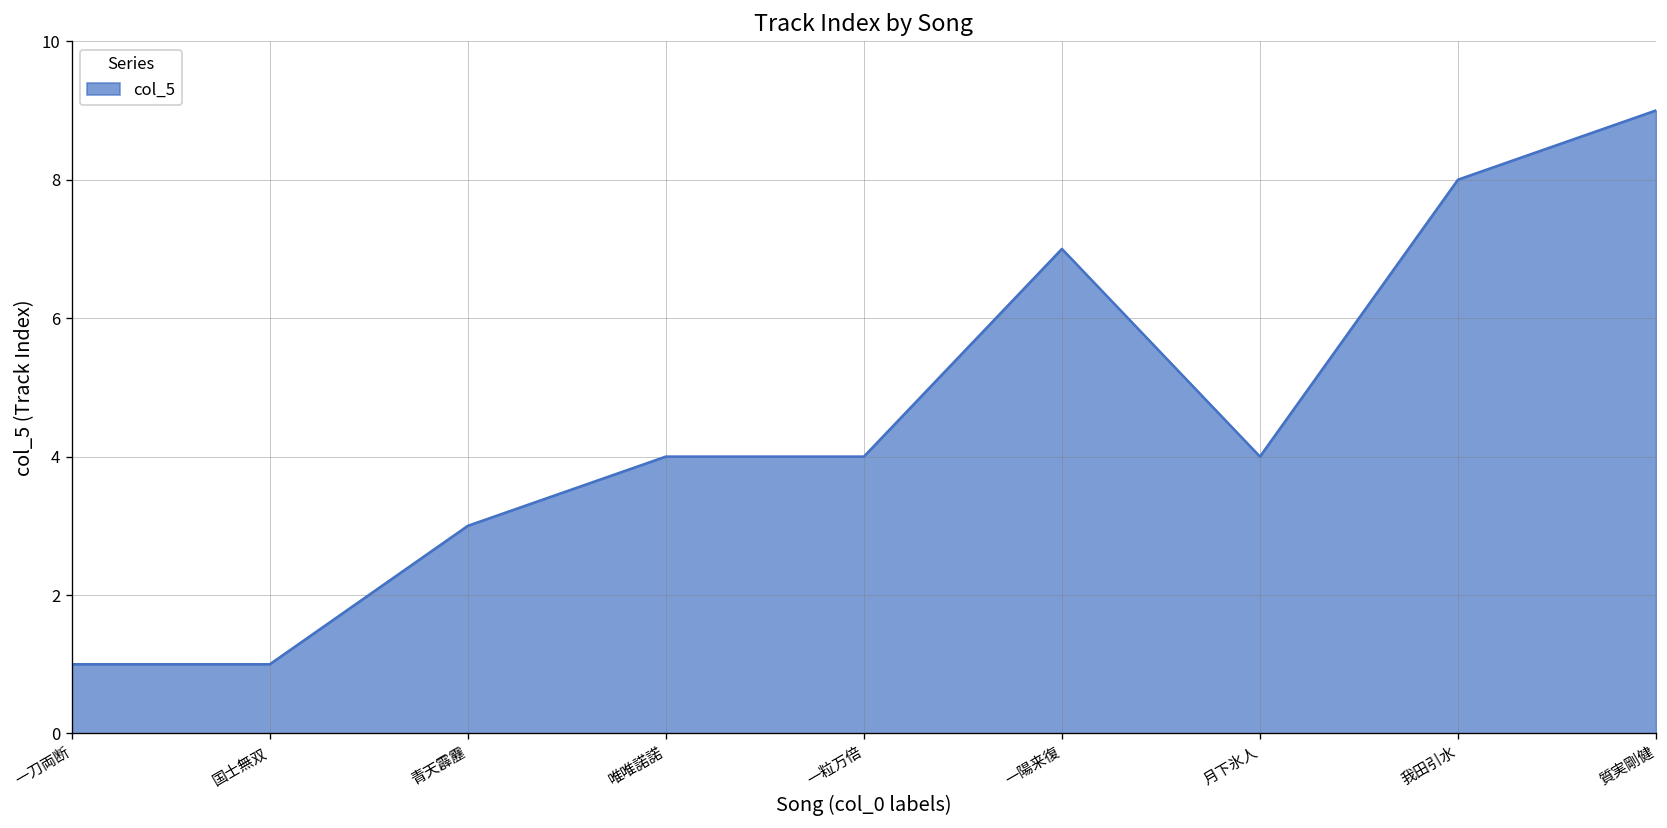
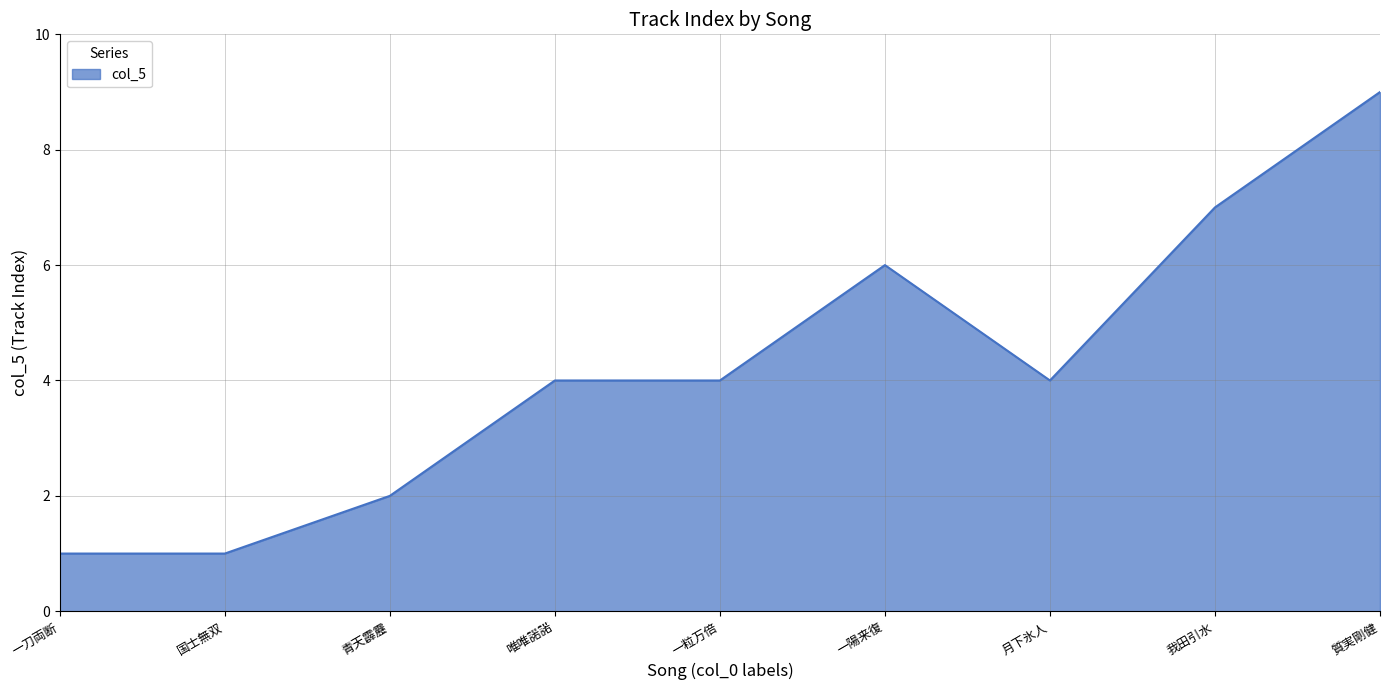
青天霹靂: 3 -> 2
一陽来復: 7 -> 6
我田引水: 8 -> 7
